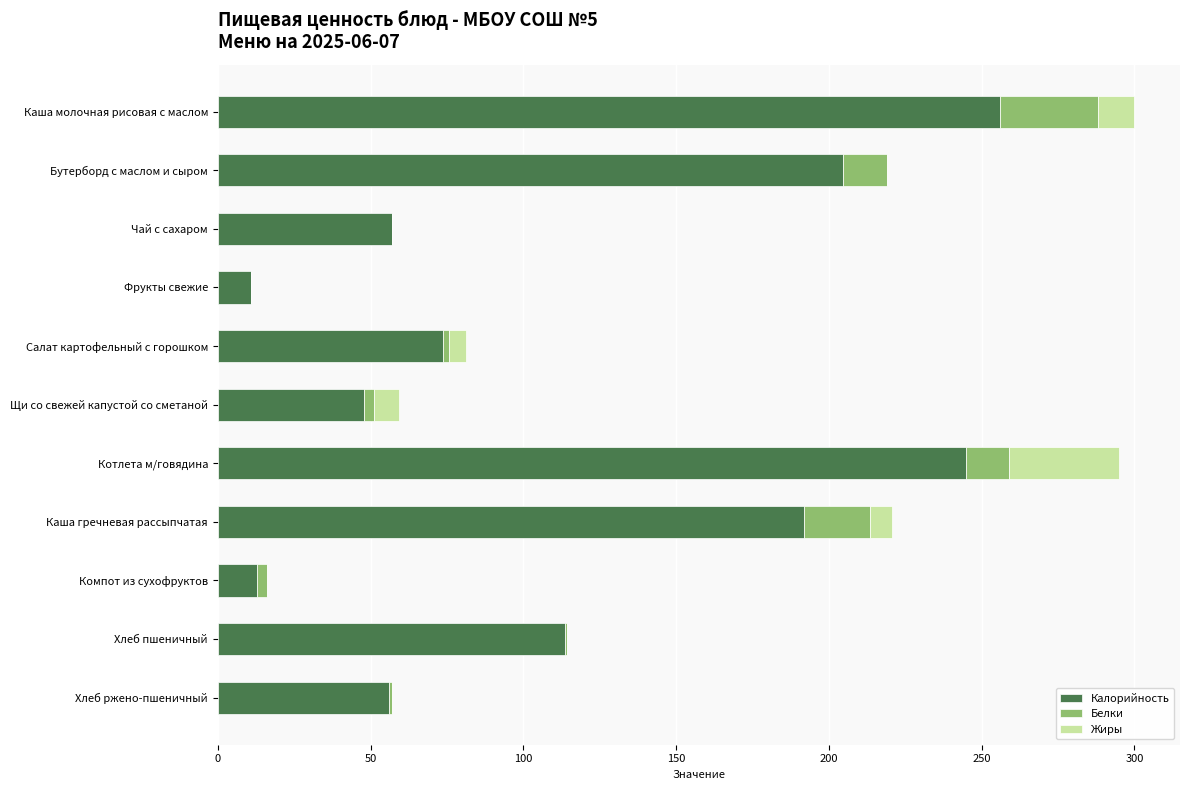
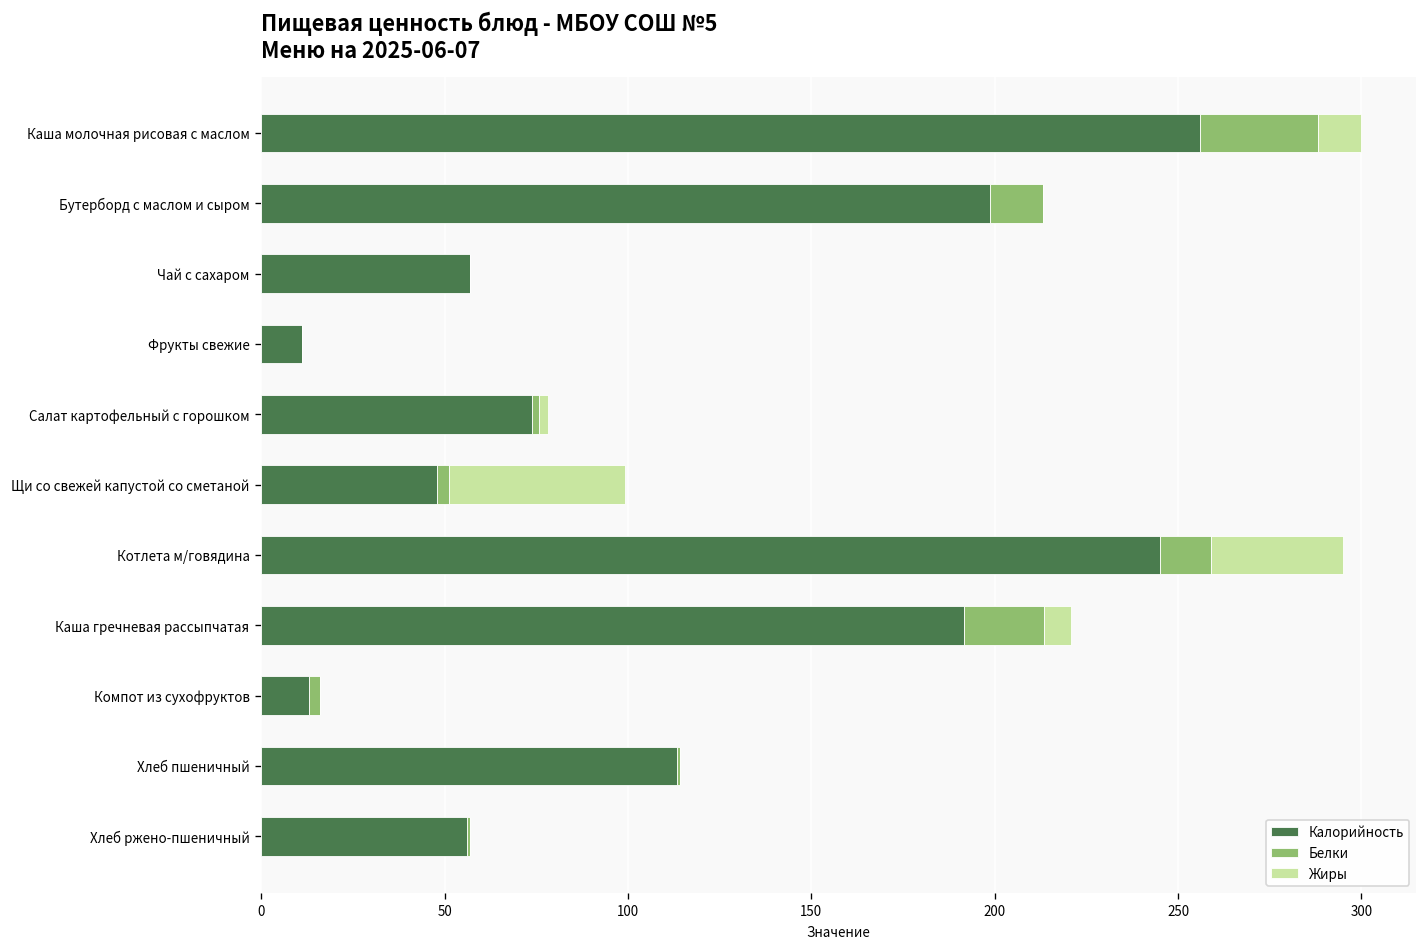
Калорийность, Бутерборд с маслом и сыром: 205 -> 199
Жиры, Салат картофельный с горошком: 6 -> 2
Жиры, Щи со свежей капустой со сметаной: 8 -> 48
